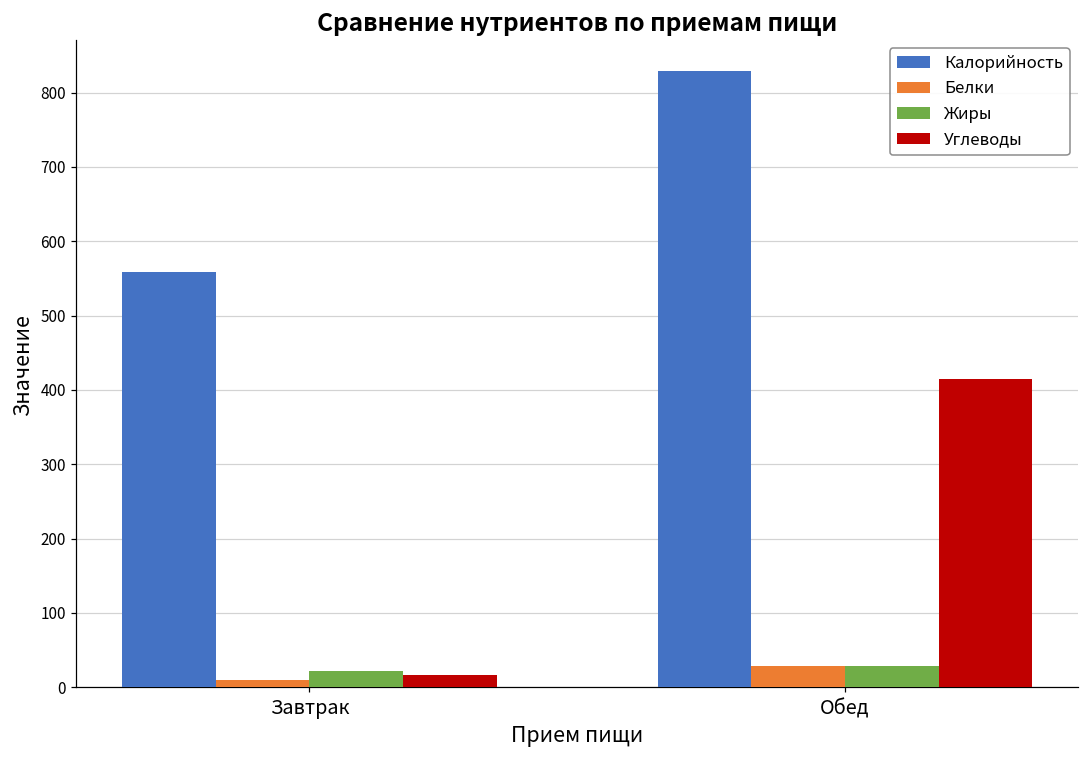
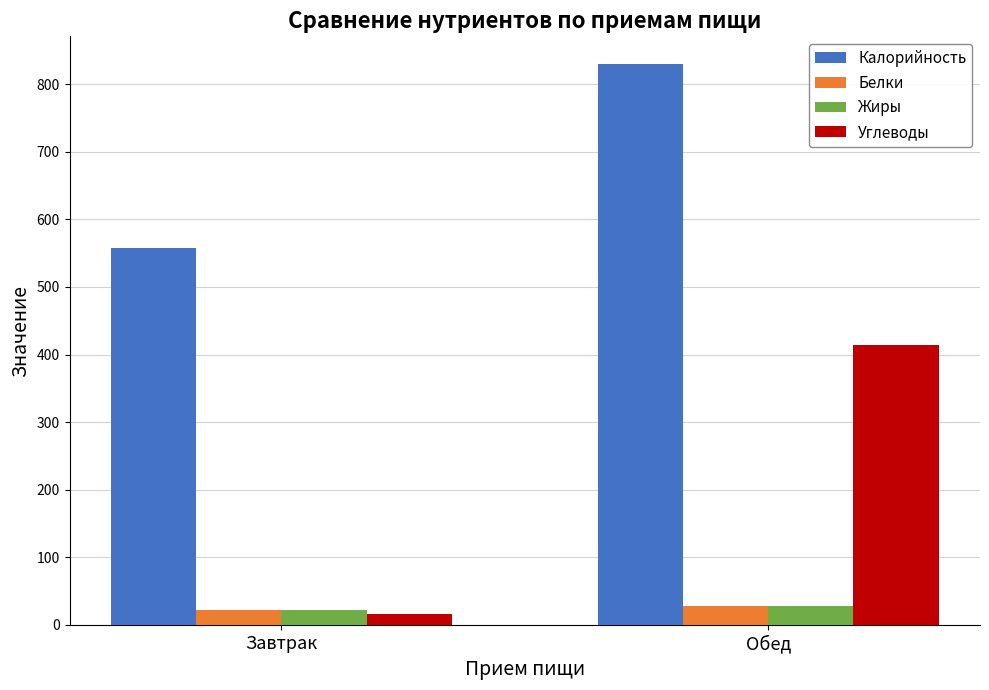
Белки, Завтрак: 10 -> 20
